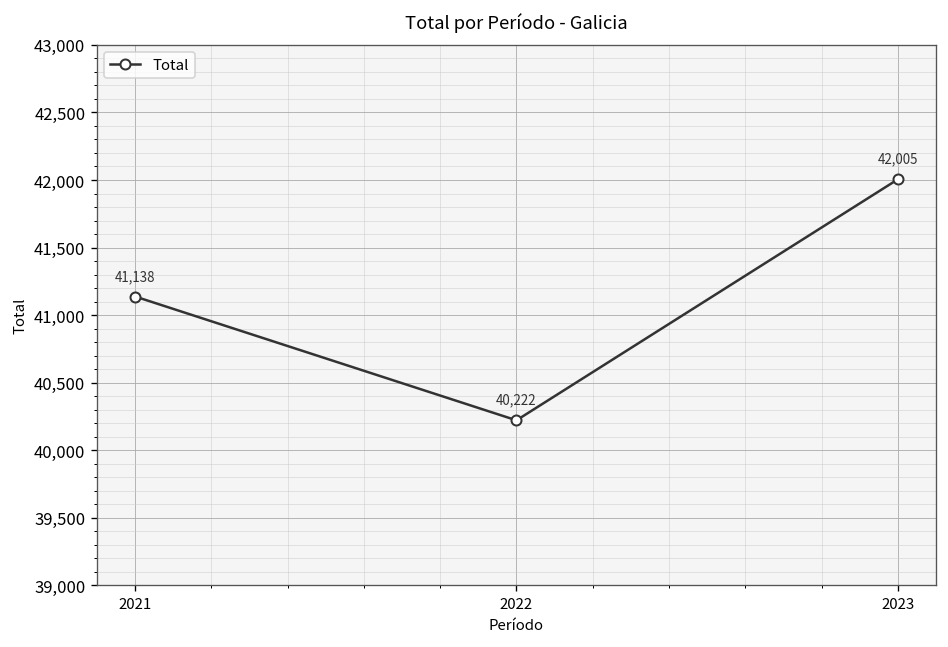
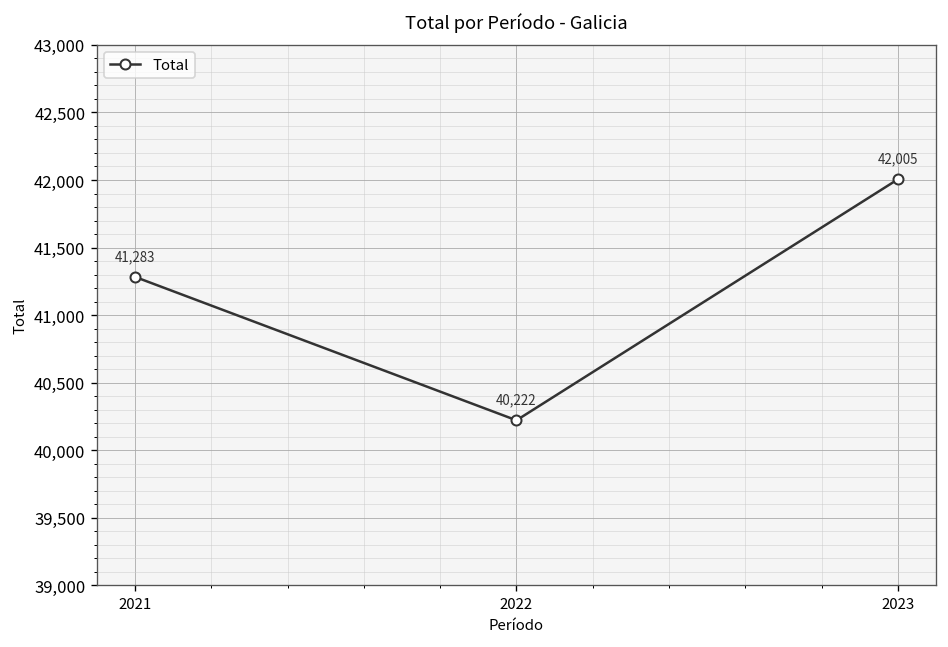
2021: 41,138 -> 41,283
